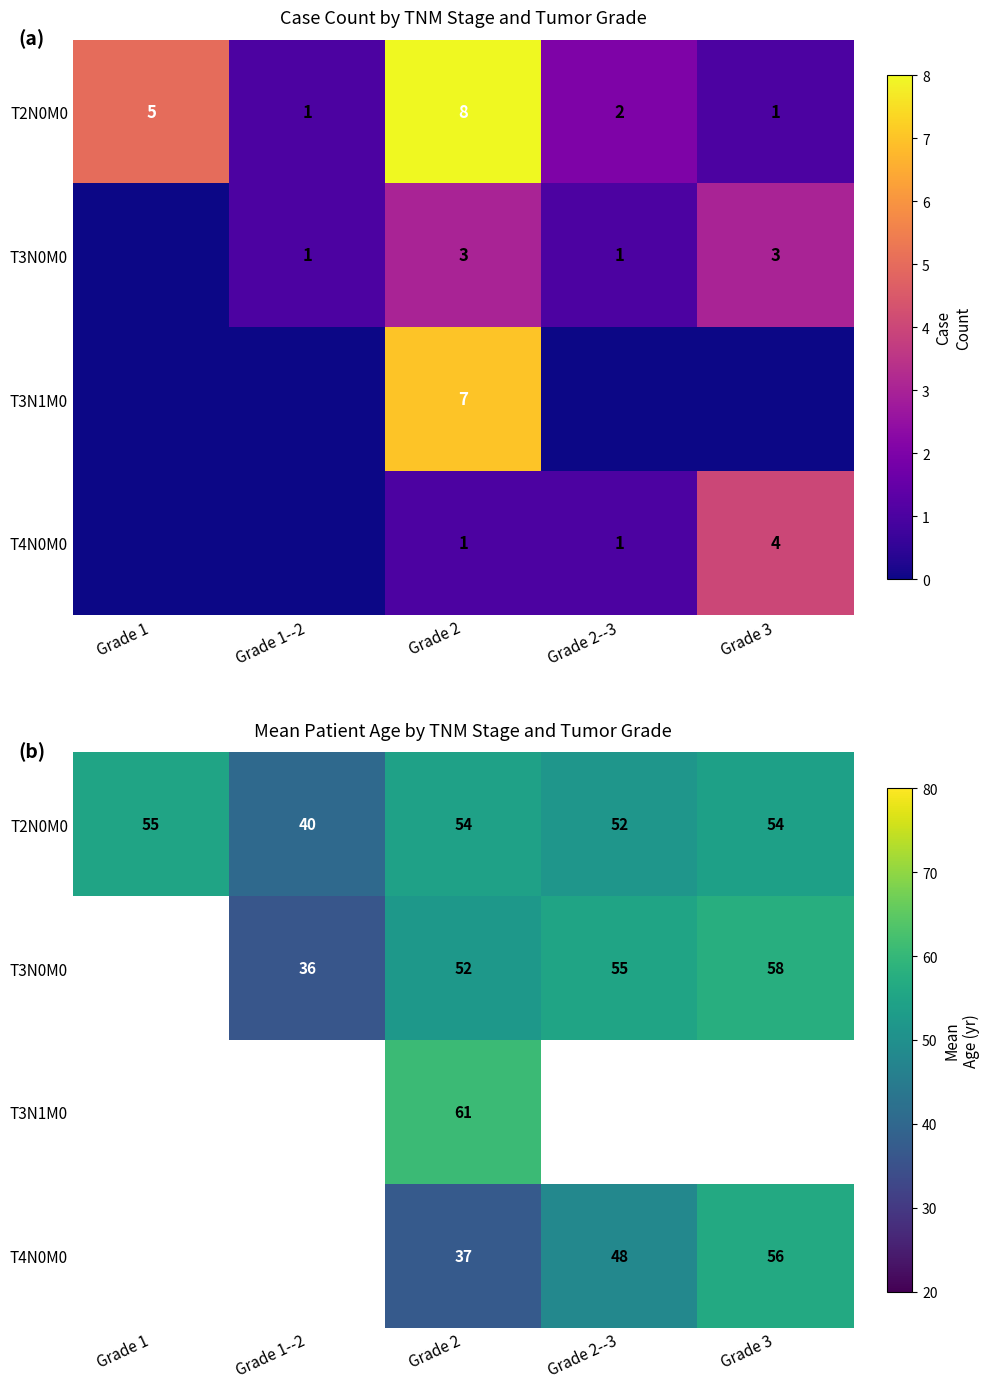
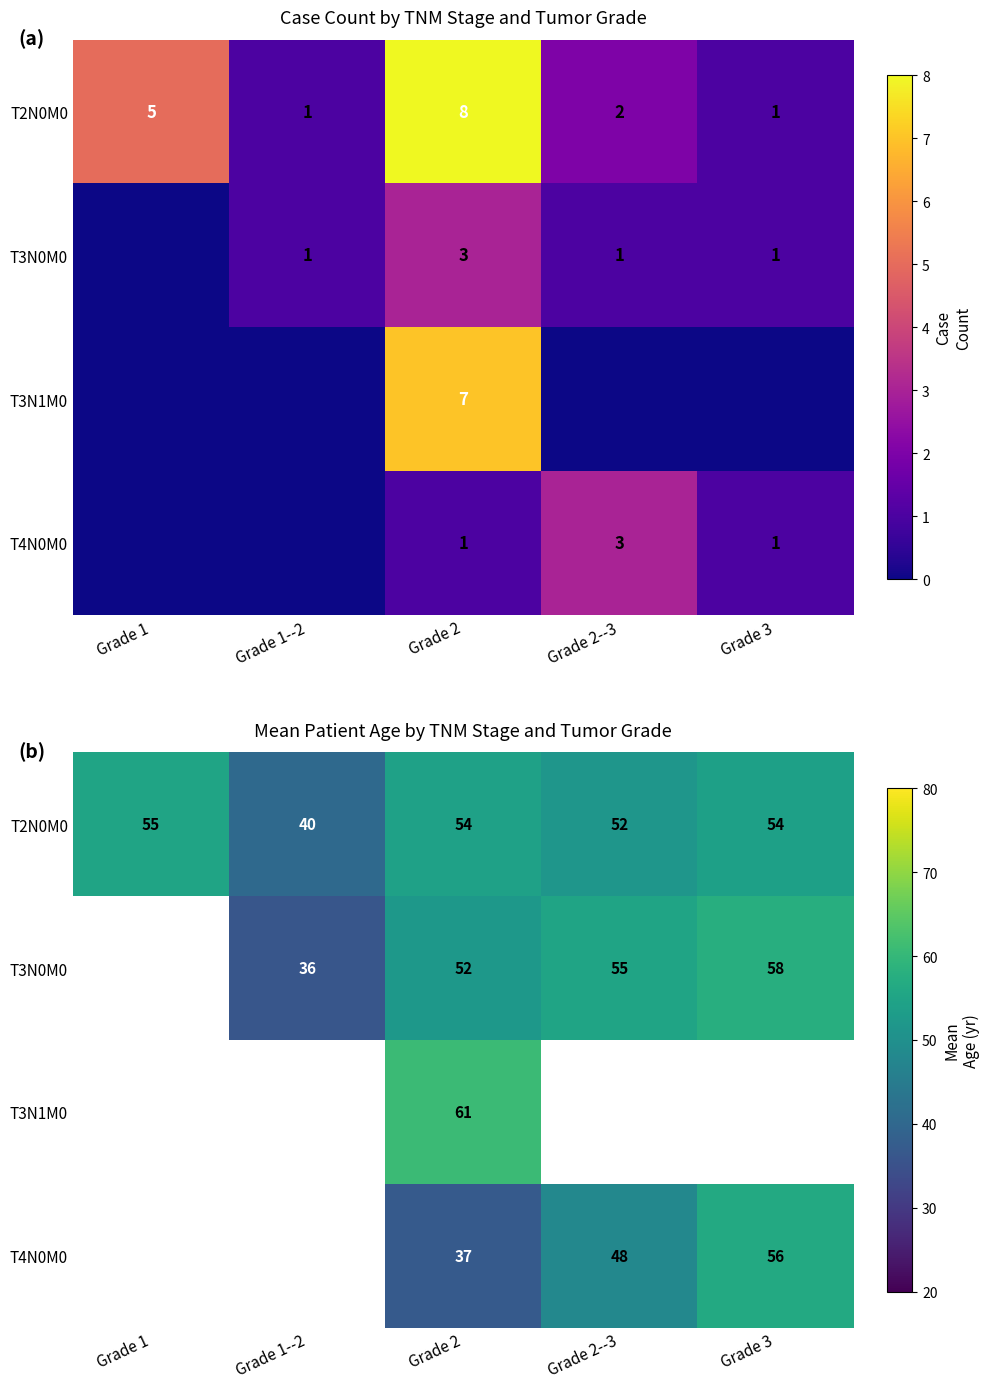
Case Count by TNM Stage and Tumor Grade, T3N0M0, Grade 3: 3 -> 1
Case Count by TNM Stage and Tumor Grade, T4N0M0, Grade 2--3: 1 -> 3
Case Count by TNM Stage and Tumor Grade, T4N0M0, Grade 3: 4 -> 1
